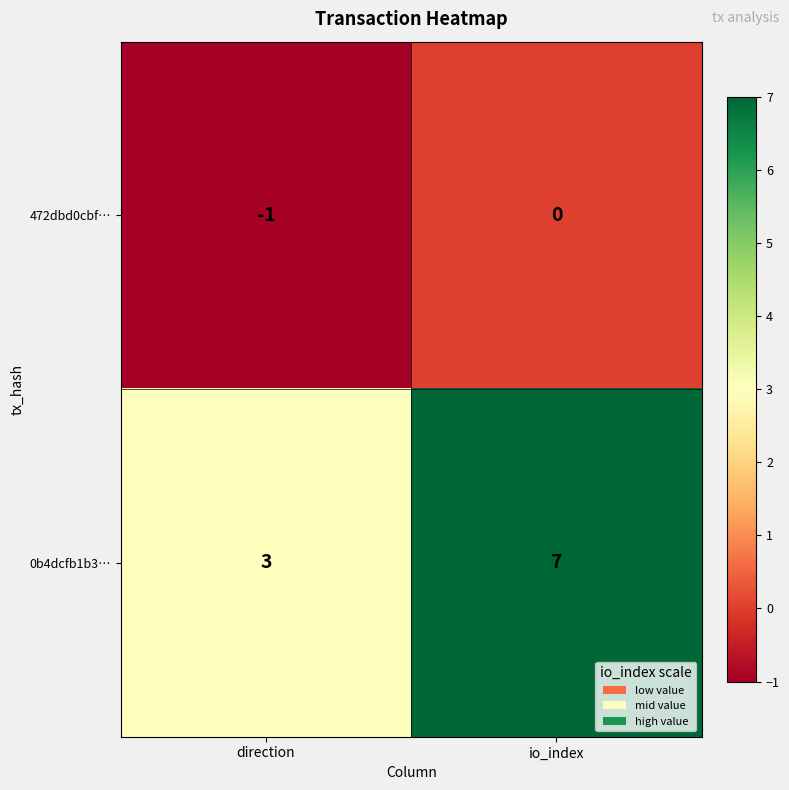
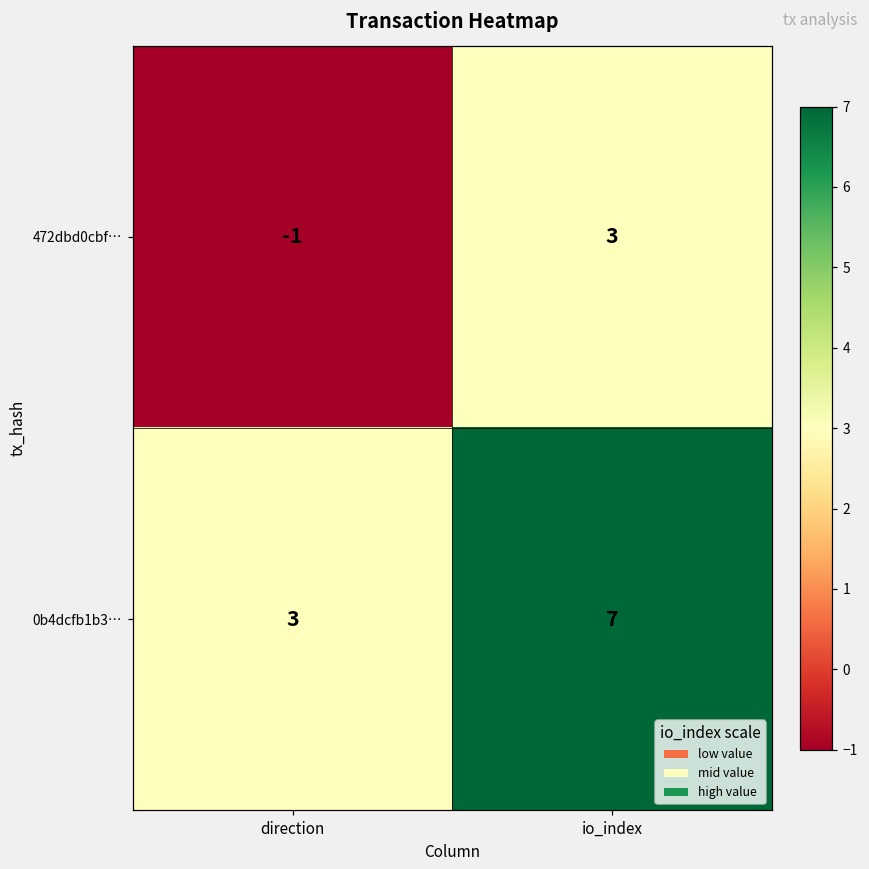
472dbd0cbf…, io_index: 0 -> 3
